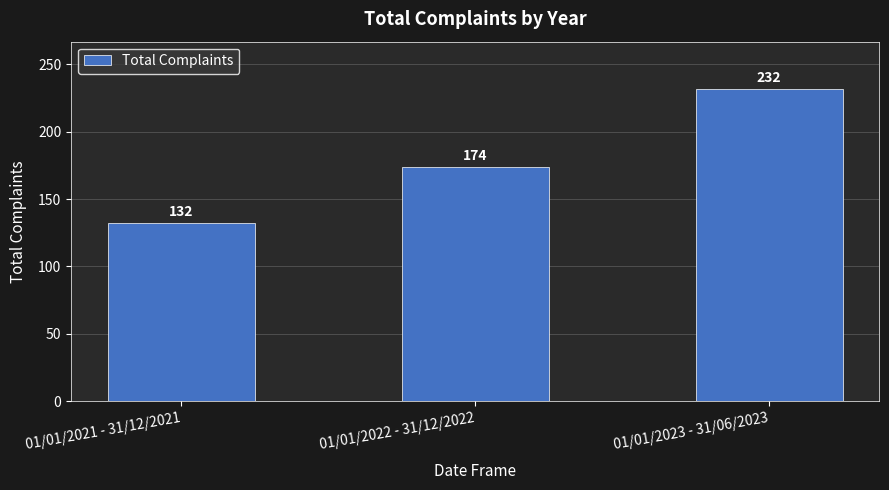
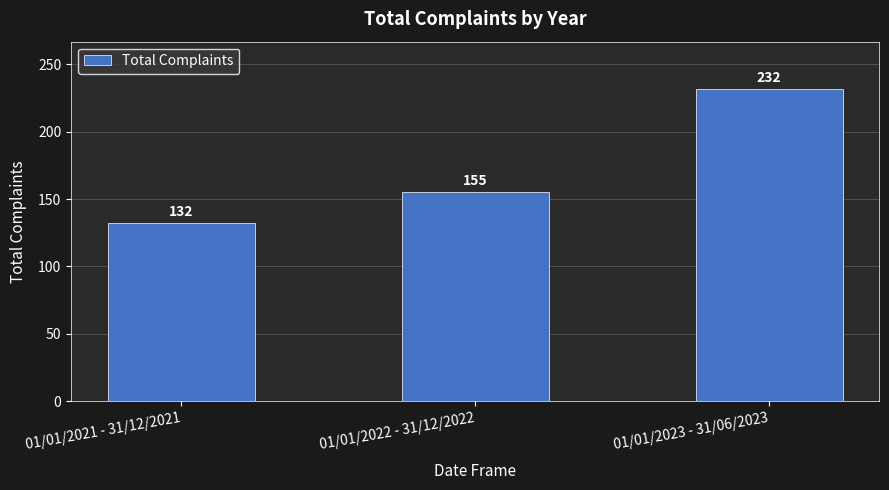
01/01/2022 - 31/12/2022: 174 -> 155
